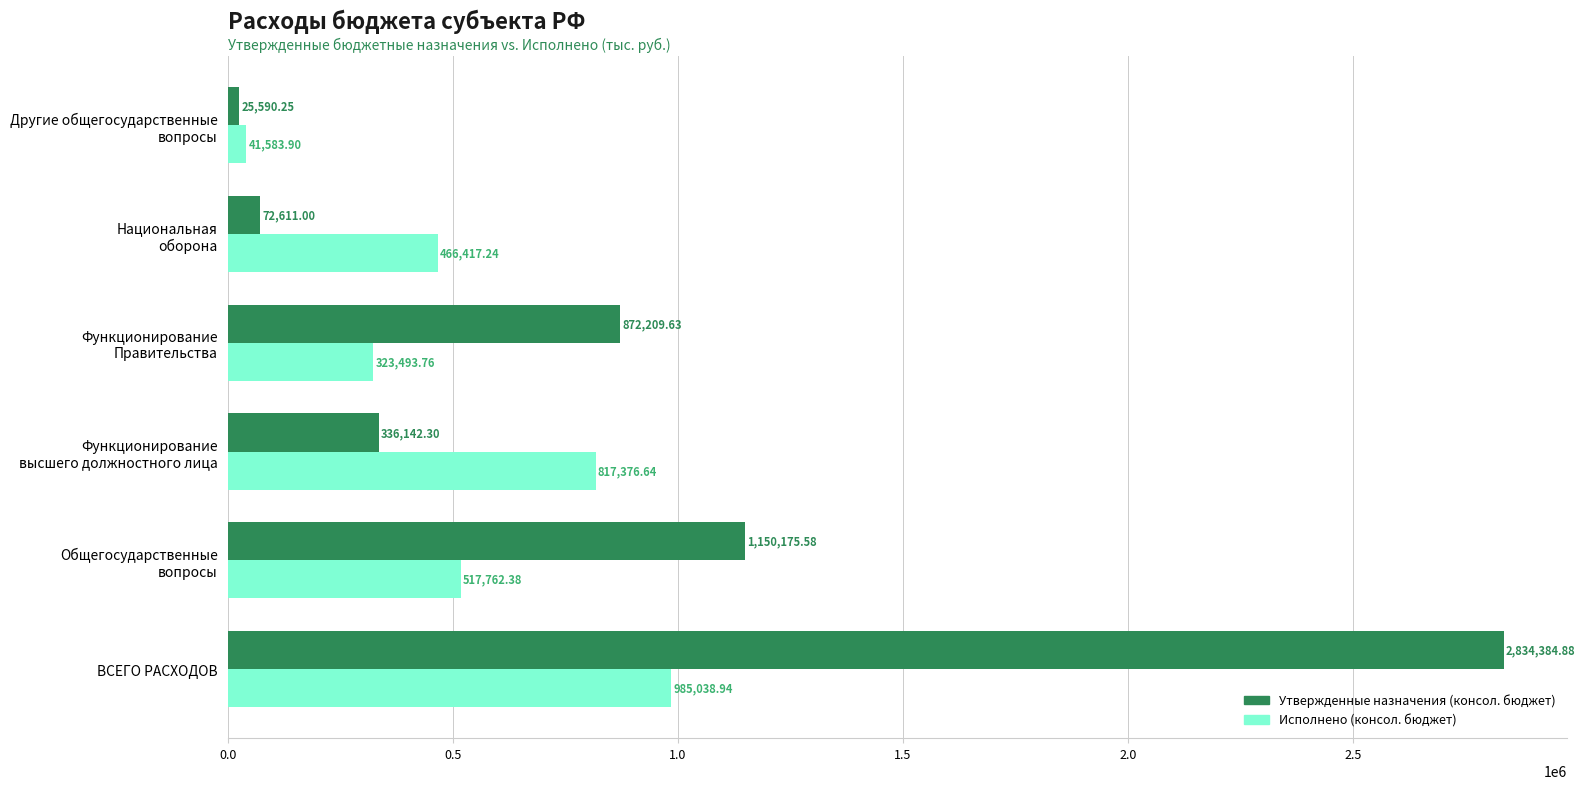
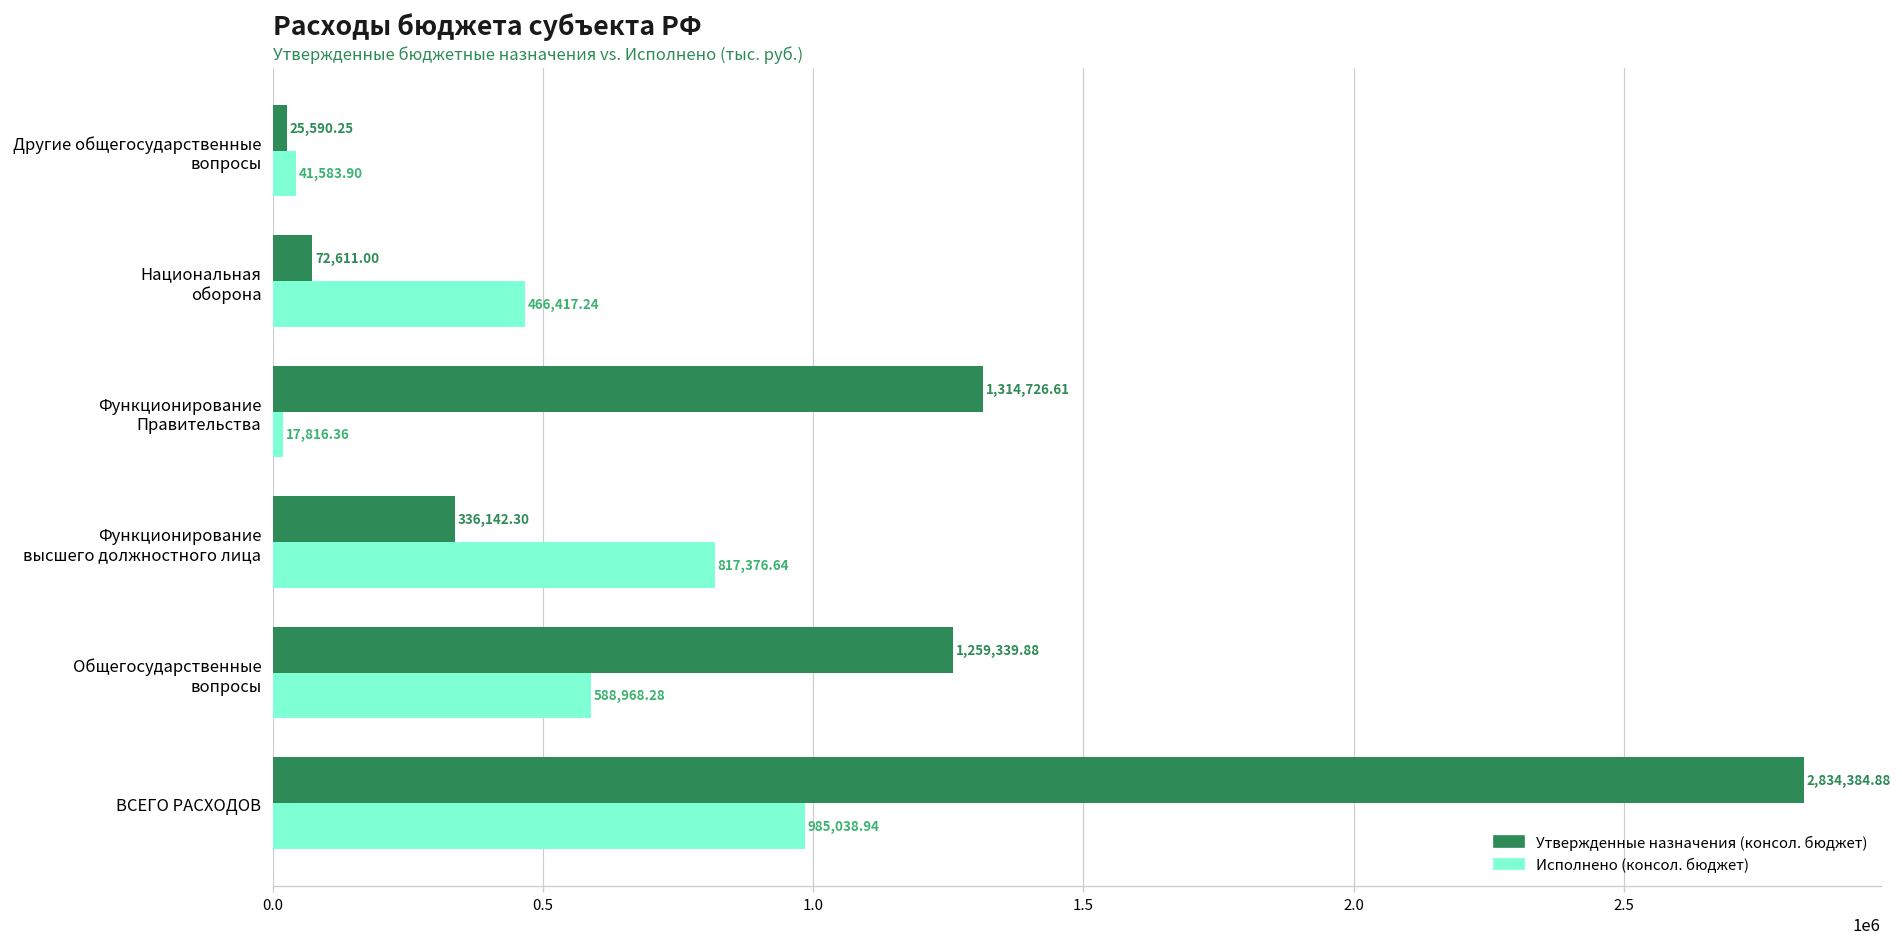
Утвержденные назначения (консол. бюджет), Функционирование Правительства: 872,209.63 -> 1,314,726.61
Исполнено (консол. бюджет), Функционирование Правительства: 323,493.76 -> 17,816.36
Утвержденные назначения (консол. бюджет), Общегосударственные вопросы: 1,150,175.58 -> 1,259,339.88
Исполнено (консол. бюджет), Общегосударственные вопросы: 517,762.38 -> 588,968.28
